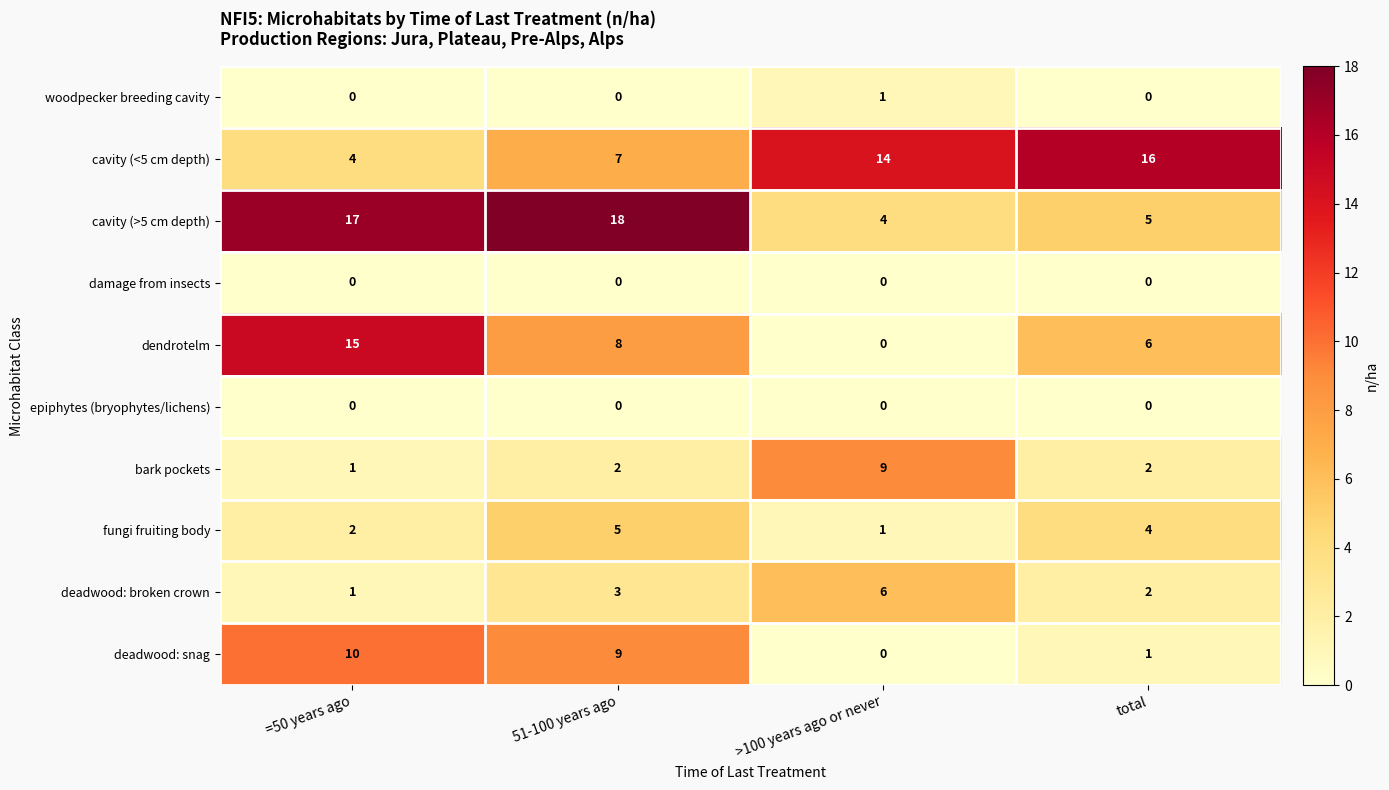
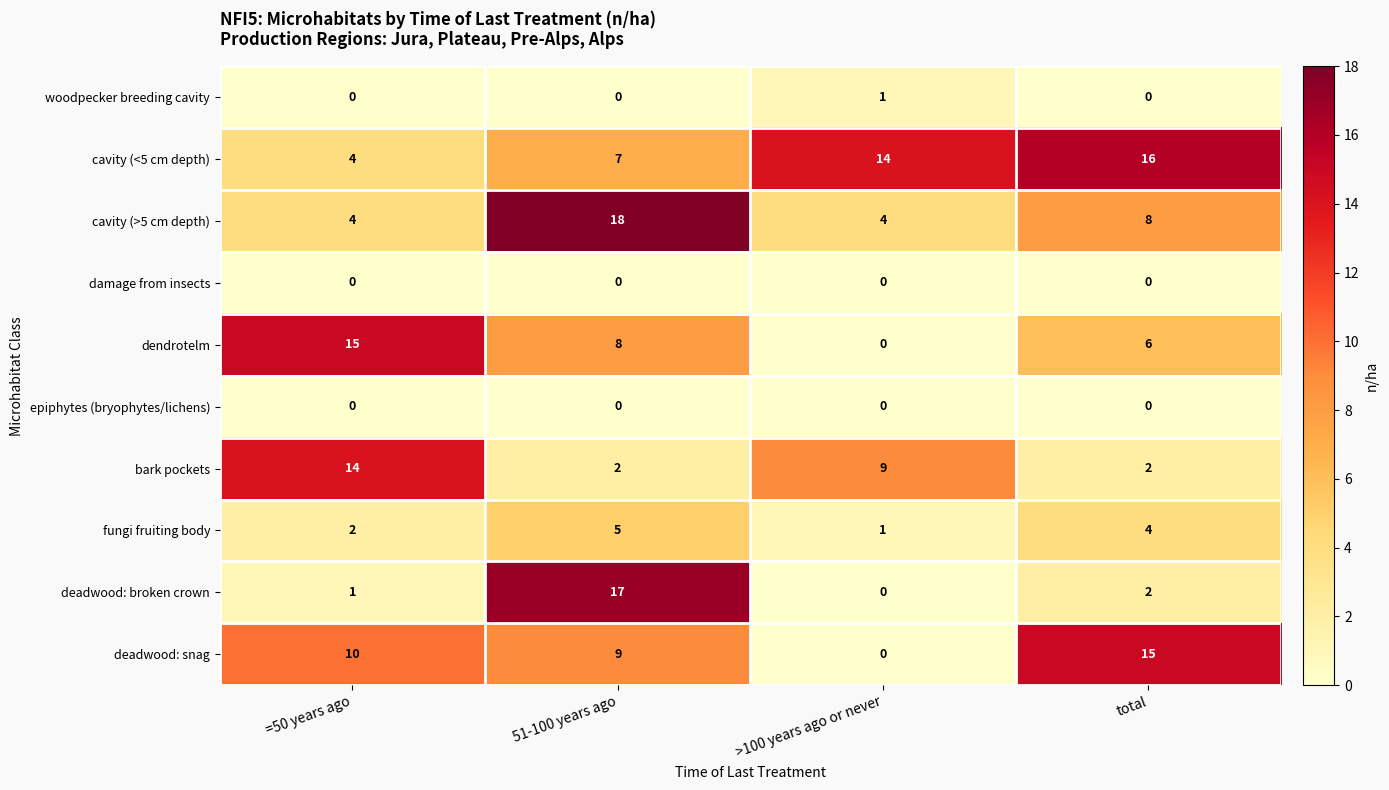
cavity (>5 cm depth), =50 years ago: 17 -> 4
cavity (>5 cm depth), total: 5 -> 8
bark pockets, =50 years ago: 1 -> 14
deadwood: broken crown, 51-100 years ago: 3 -> 17
deadwood: broken crown, >100 years ago or never: 6 -> 0
deadwood: snag, total: 1 -> 15
